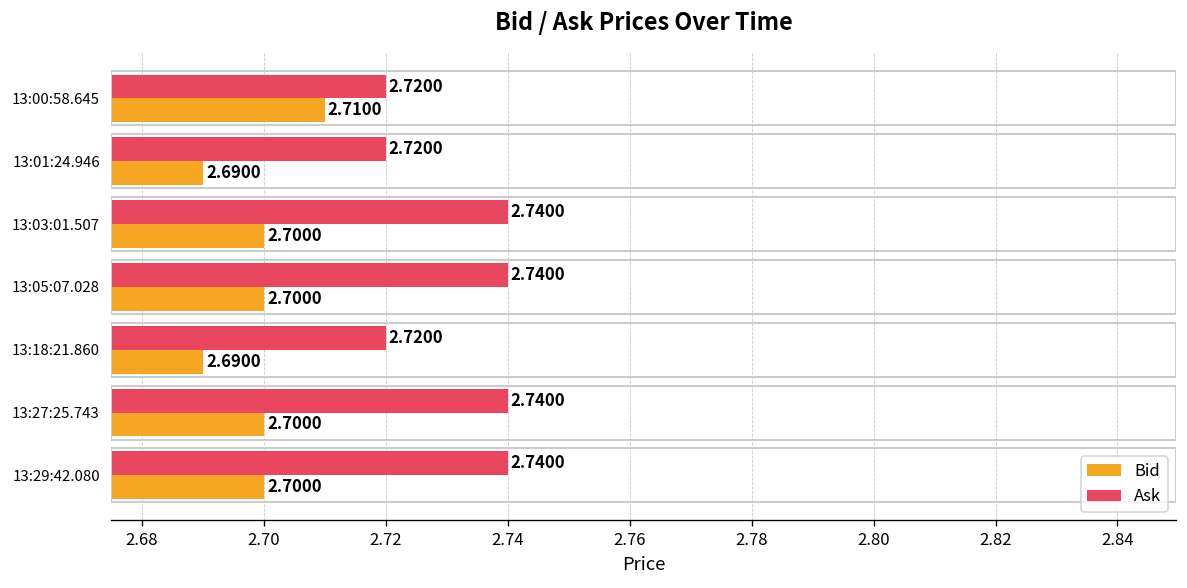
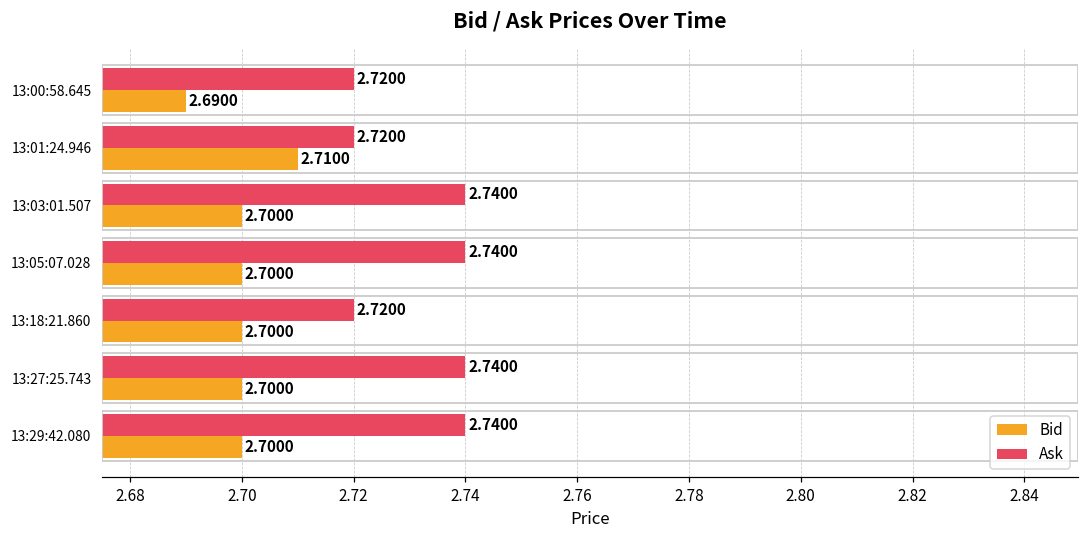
Bid, 13:00:58.645: 2.7100 -> 2.6900
Bid, 13:01:24.946: 2.6900 -> 2.7100
Bid, 13:18:21.860: 2.6900 -> 2.7000
